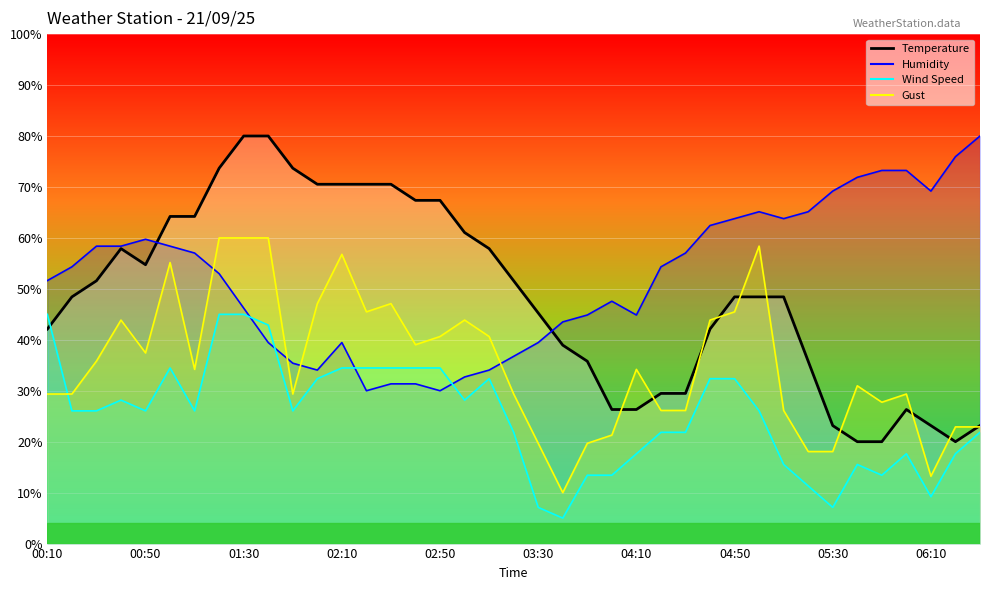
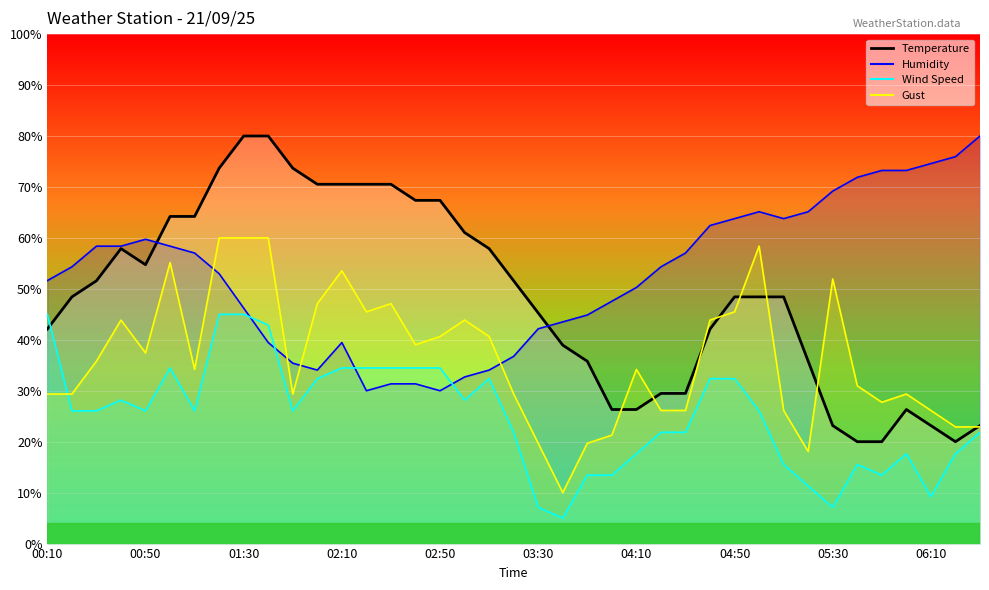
Gust, 02:10: 57% -> 54%
Humidity, 03:30: 39% -> 42%
Humidity, 04:10: 45% -> 50%
Gust, 05:30: 18% -> 52%
Humidity, 06:10: 69% -> 75%
Gust, 06:10: 13% -> 26%
